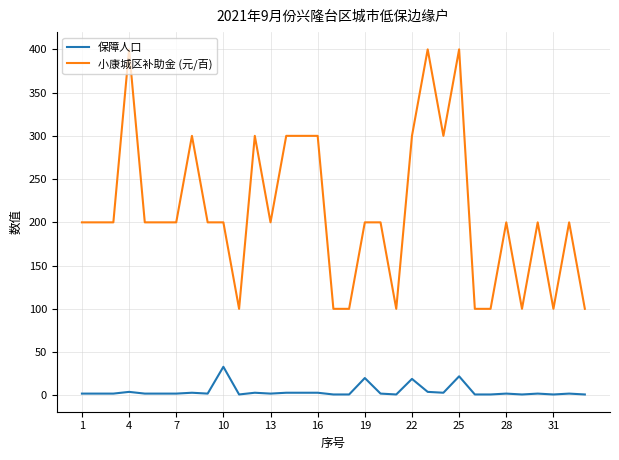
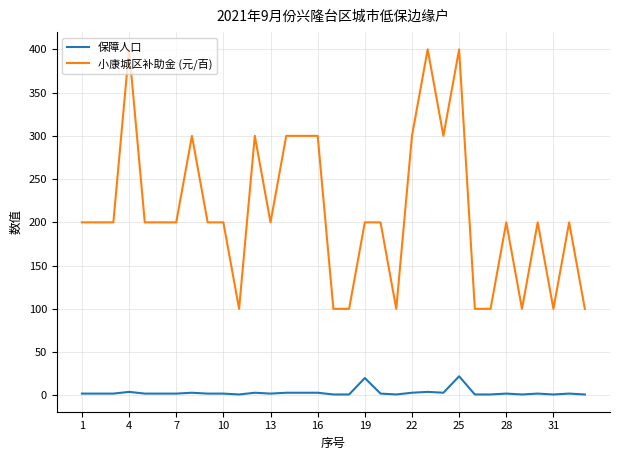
保障人口, 10: 30 -> 0
保障人口, 22: 20 -> 0
